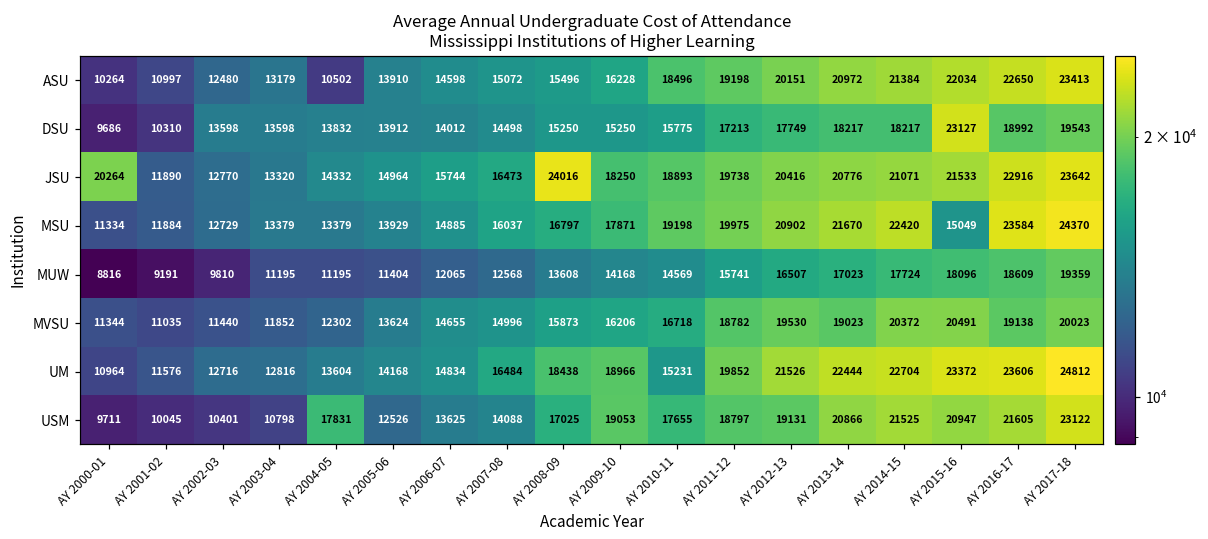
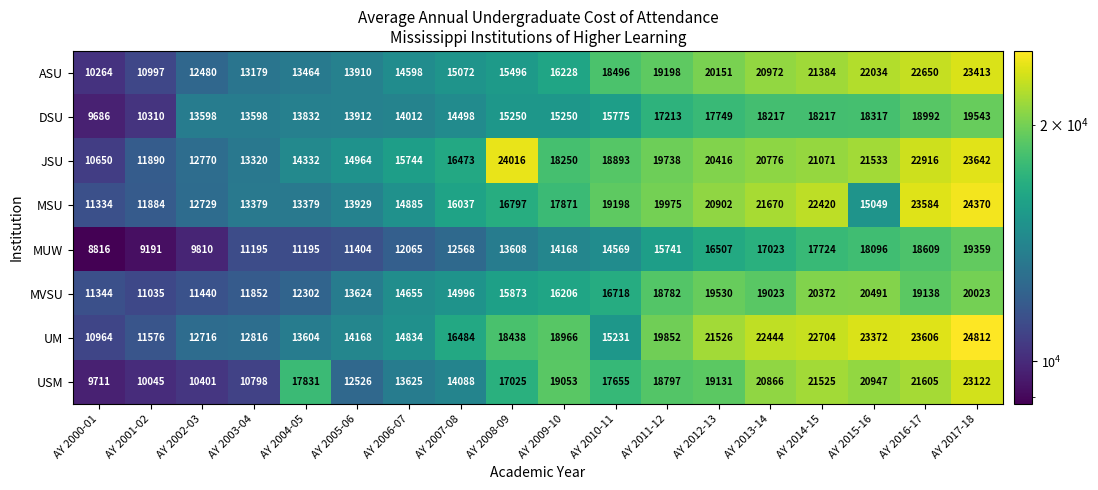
ASU, AY 2004-05: 10502 -> 13464
DSU, AY 2015-16: 23127 -> 18317
JSU, AY 2000-01: 20264 -> 10650
